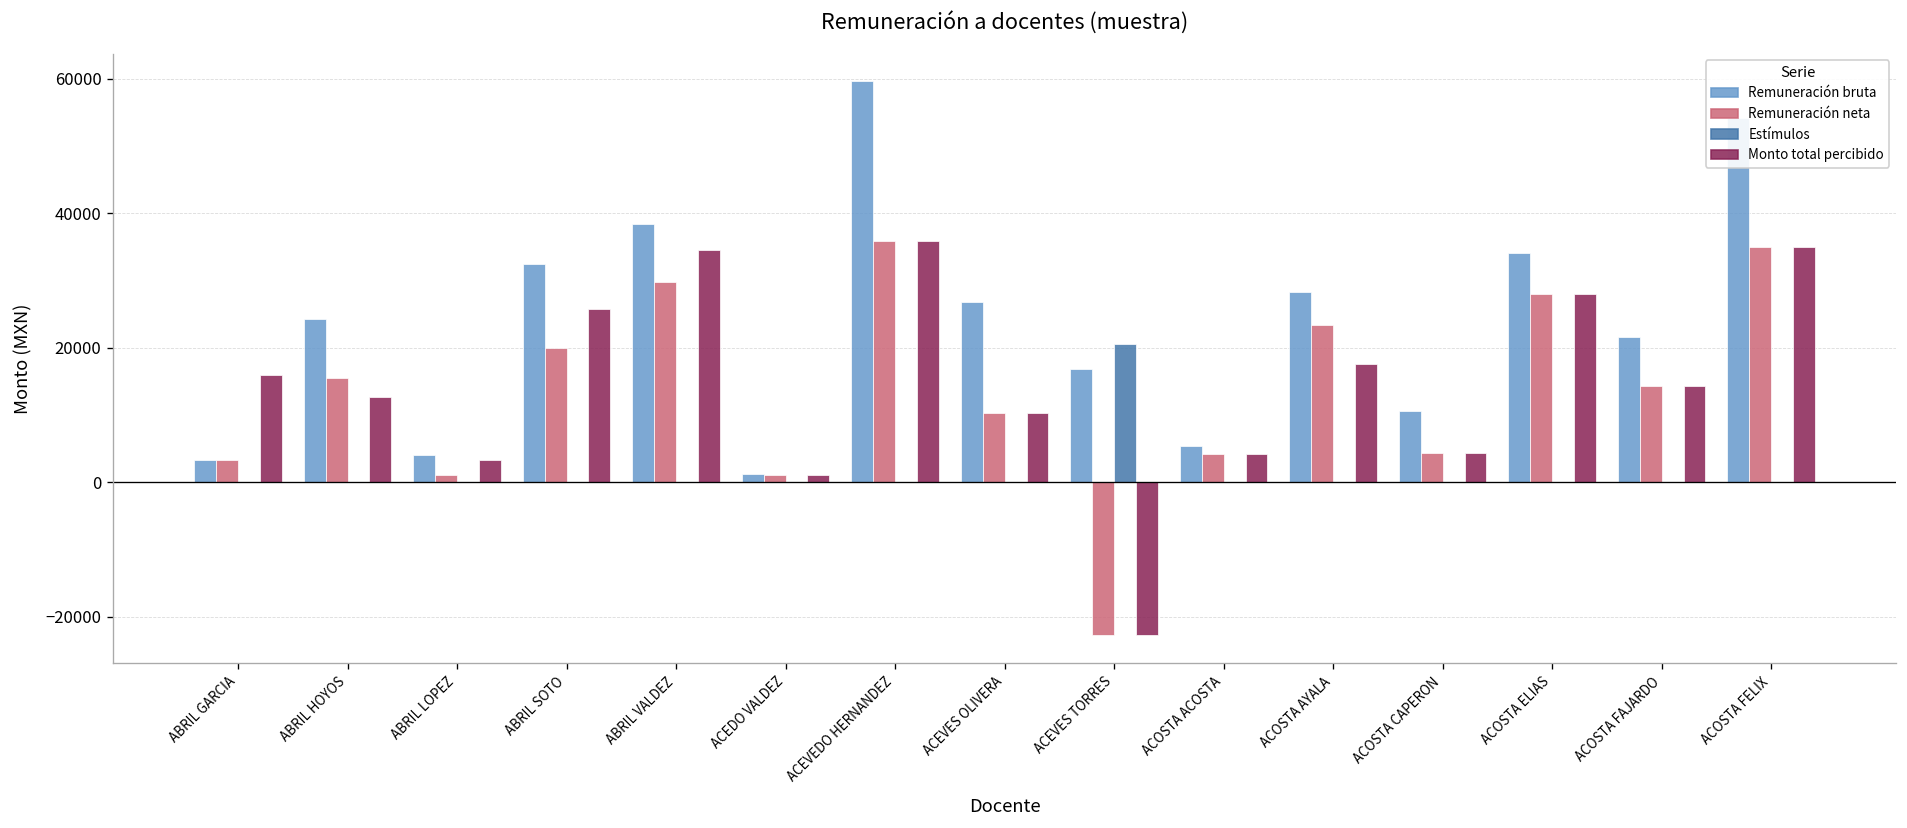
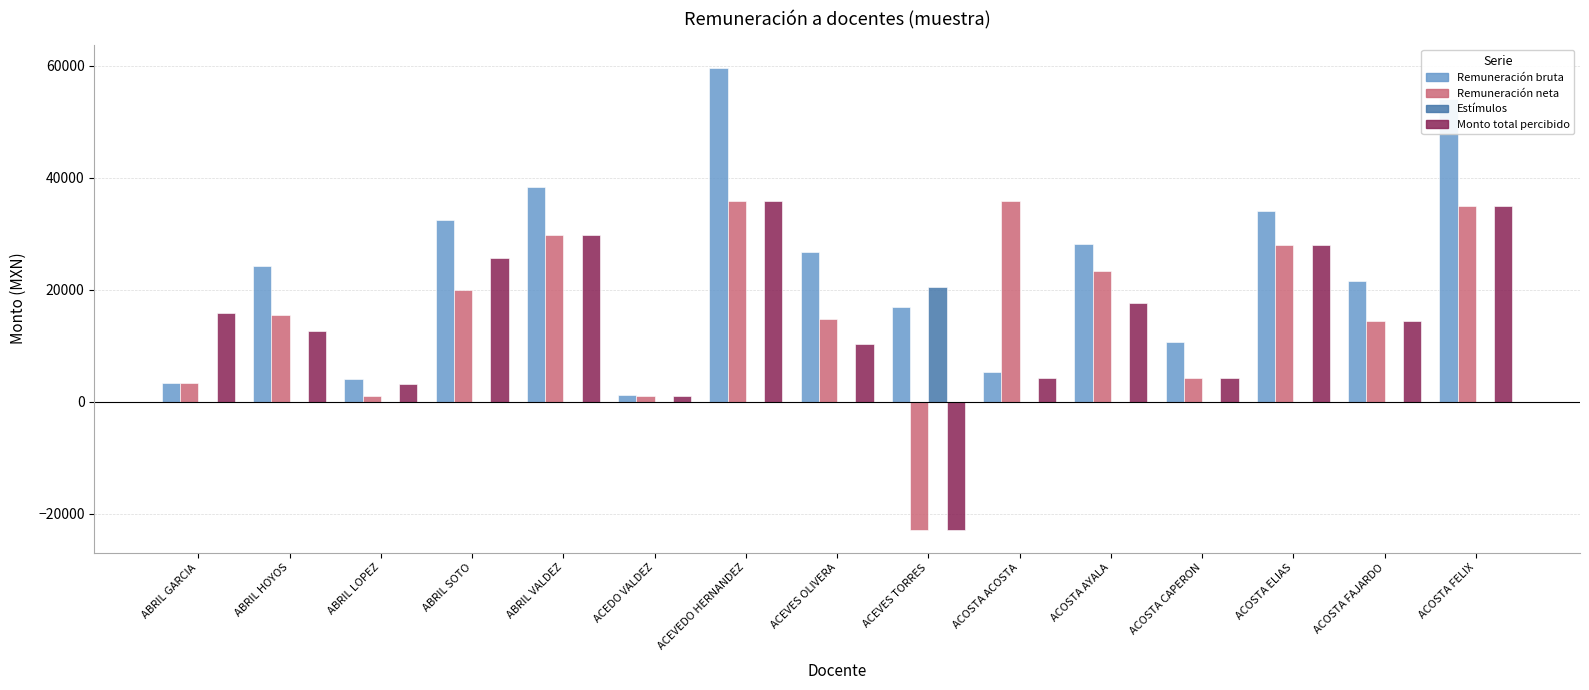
Monto total percibido, ABRIL VALDEZ: 34000 -> 30000
Remuneración neta, ACEVES OLIVERA: 10000 -> 15000
Remuneración neta, ACOSTA ACOSTA: 4000 -> 36000
